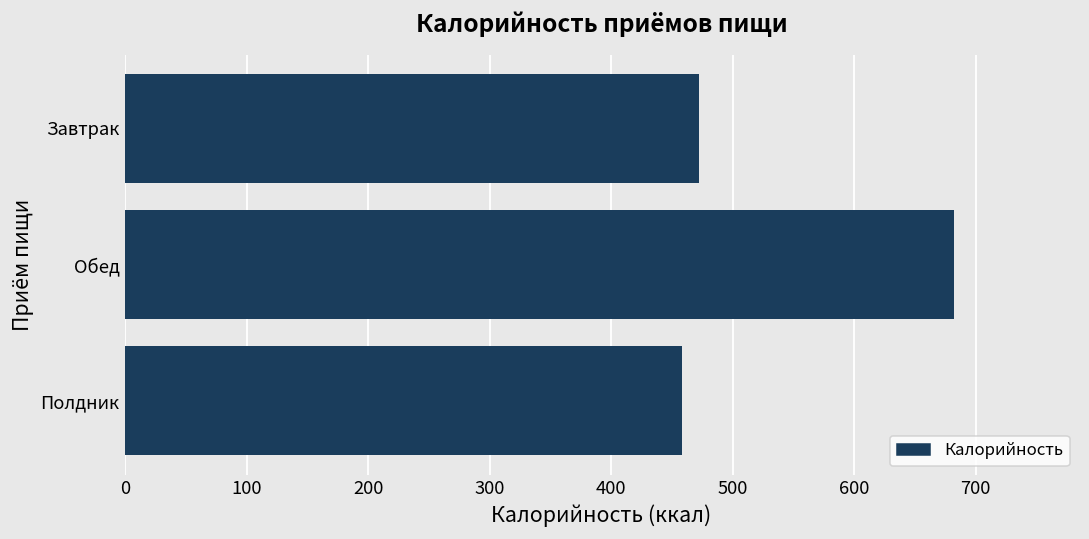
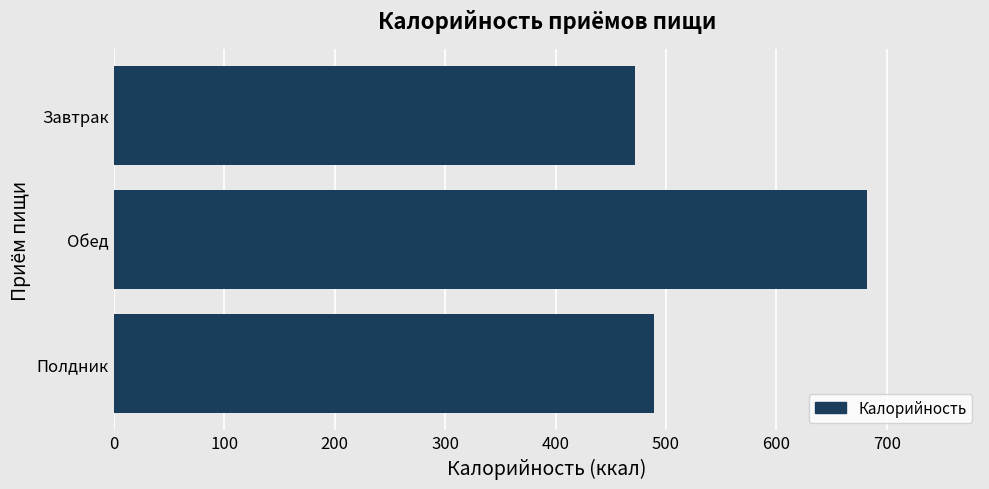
Полдник: 458 -> 489
